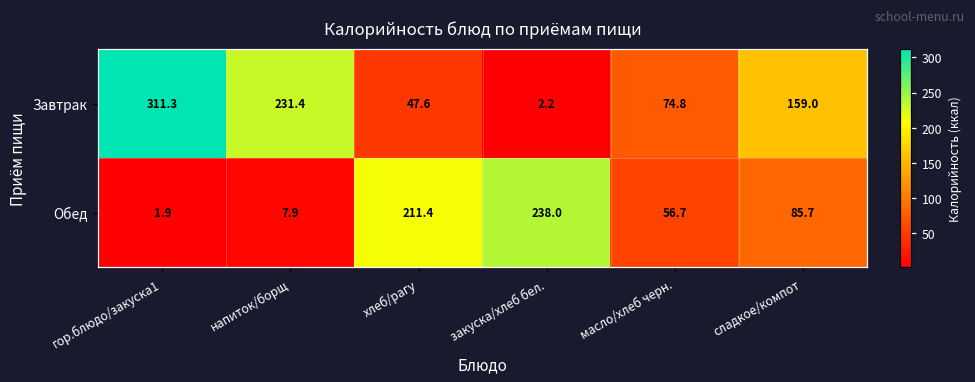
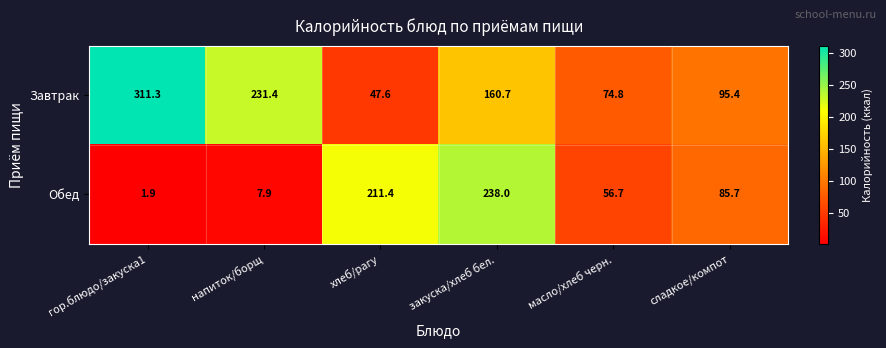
Завтрак, закуска/хлеб бел.: 2.2 -> 160.7
Завтрак, сладкое/компот: 159.0 -> 95.4
